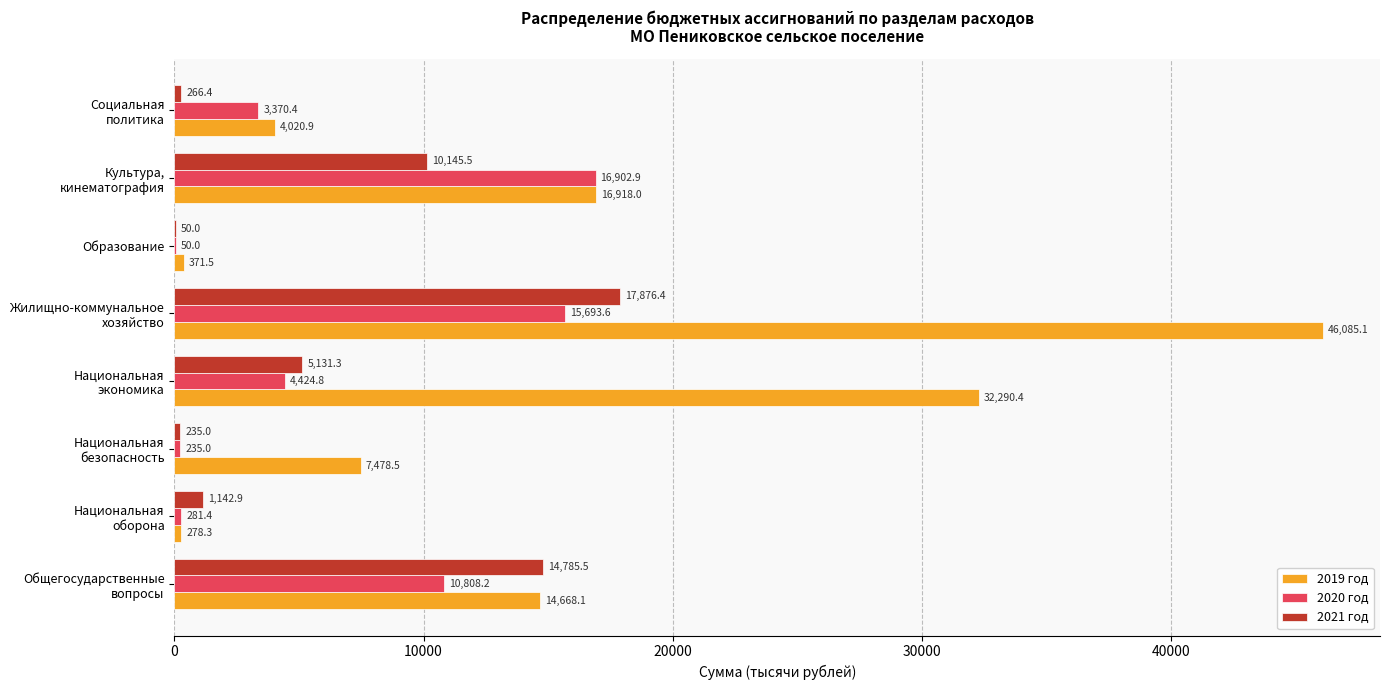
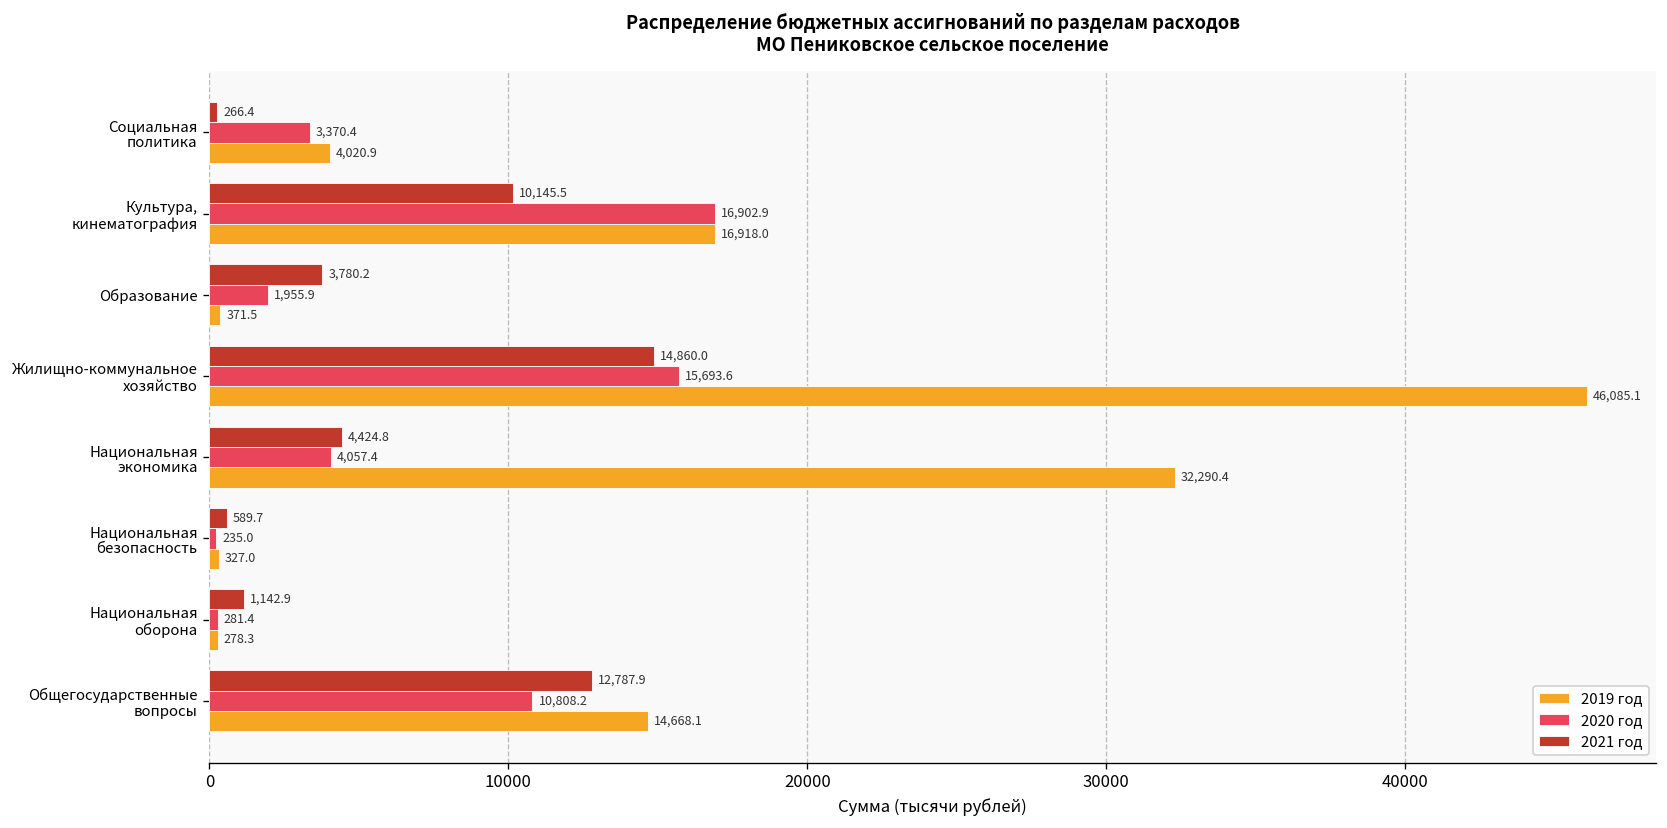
2021 год, Образование: 50.0 -> 3,780.2
2020 год, Образование: 50.0 -> 1,955.9
2021 год, Жилищно-коммунальное хозяйство: 17,876.4 -> 14,860.0
2021 год, Национальная экономика: 5,131.3 -> 4,424.8
2020 год, Национальная экономика: 4,424.8 -> 4,057.4
2021 год, Национальная безопасность: 235.0 -> 589.7
2019 год, Национальная безопасность: 7,478.5 -> 327.0
2021 год, Общегосударственные вопросы: 14,785.5 -> 12,787.9
